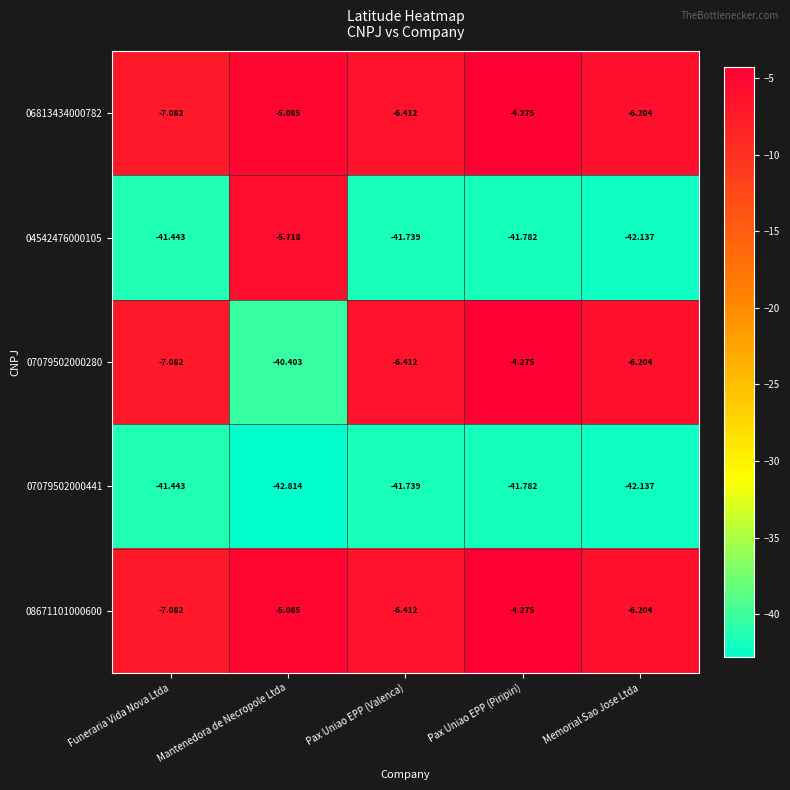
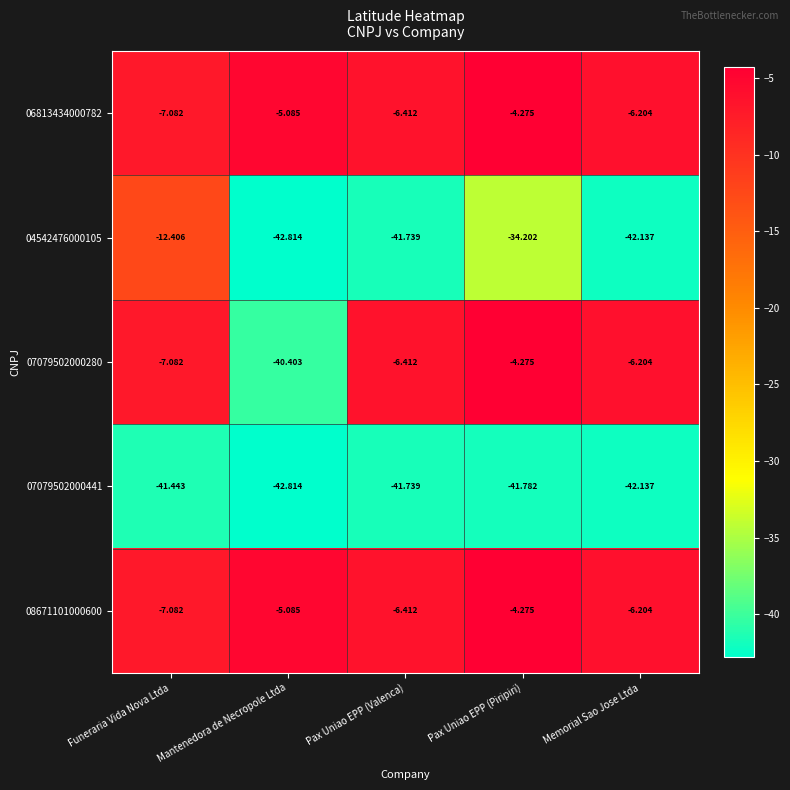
04542476000105, Funeraria Vida Nova Ltda: -41.443 -> -12.406
04542476000105, Mantenedora de Necropole Ltda: -5.718 -> -42.814
04542476000105, Pax Uniao EPP (Piripiri): -41.782 -> -34.202
